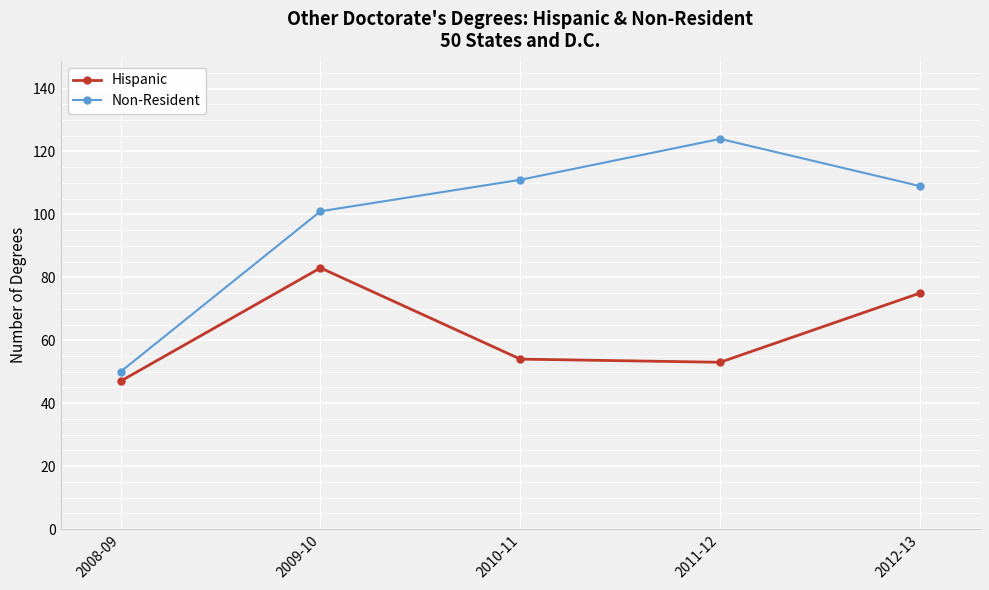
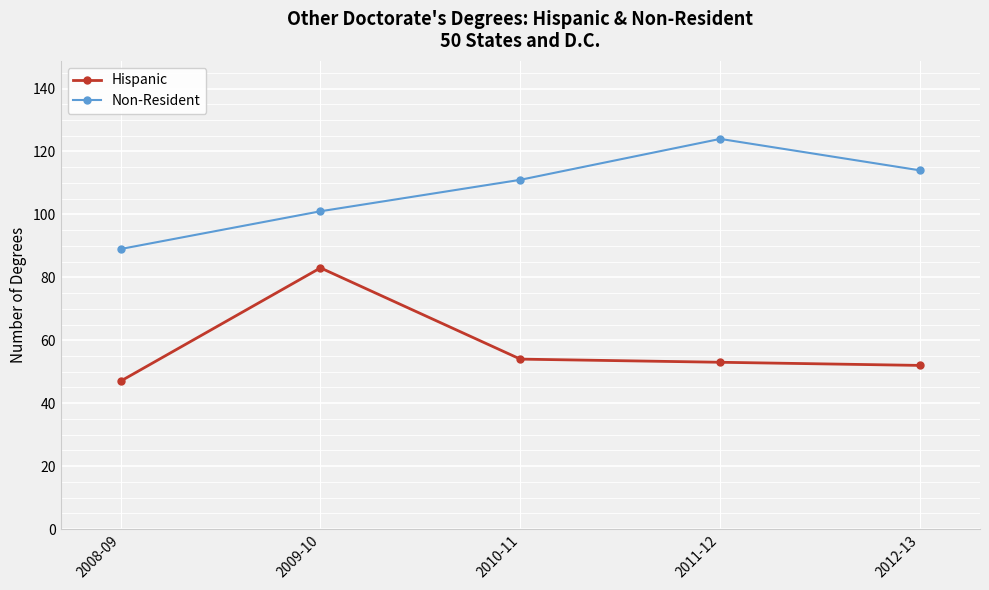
Non-Resident, 2008-09: 50 -> 89
Hispanic, 2012-13: 75 -> 52
Non-Resident, 2012-13: 109 -> 114
